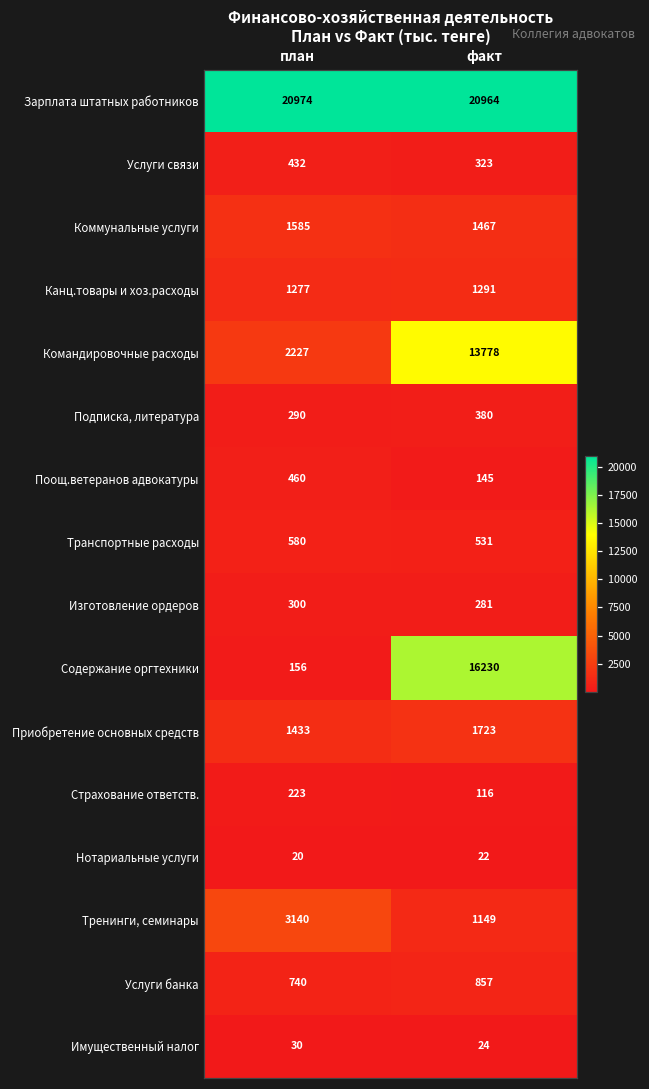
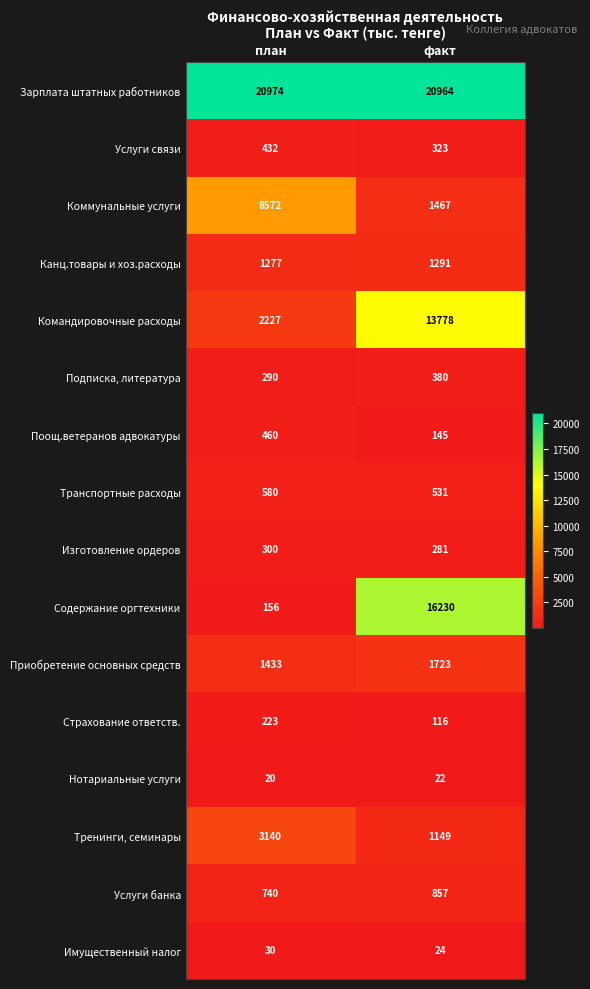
Коммунальные услуги, план: 1585 -> 8572
